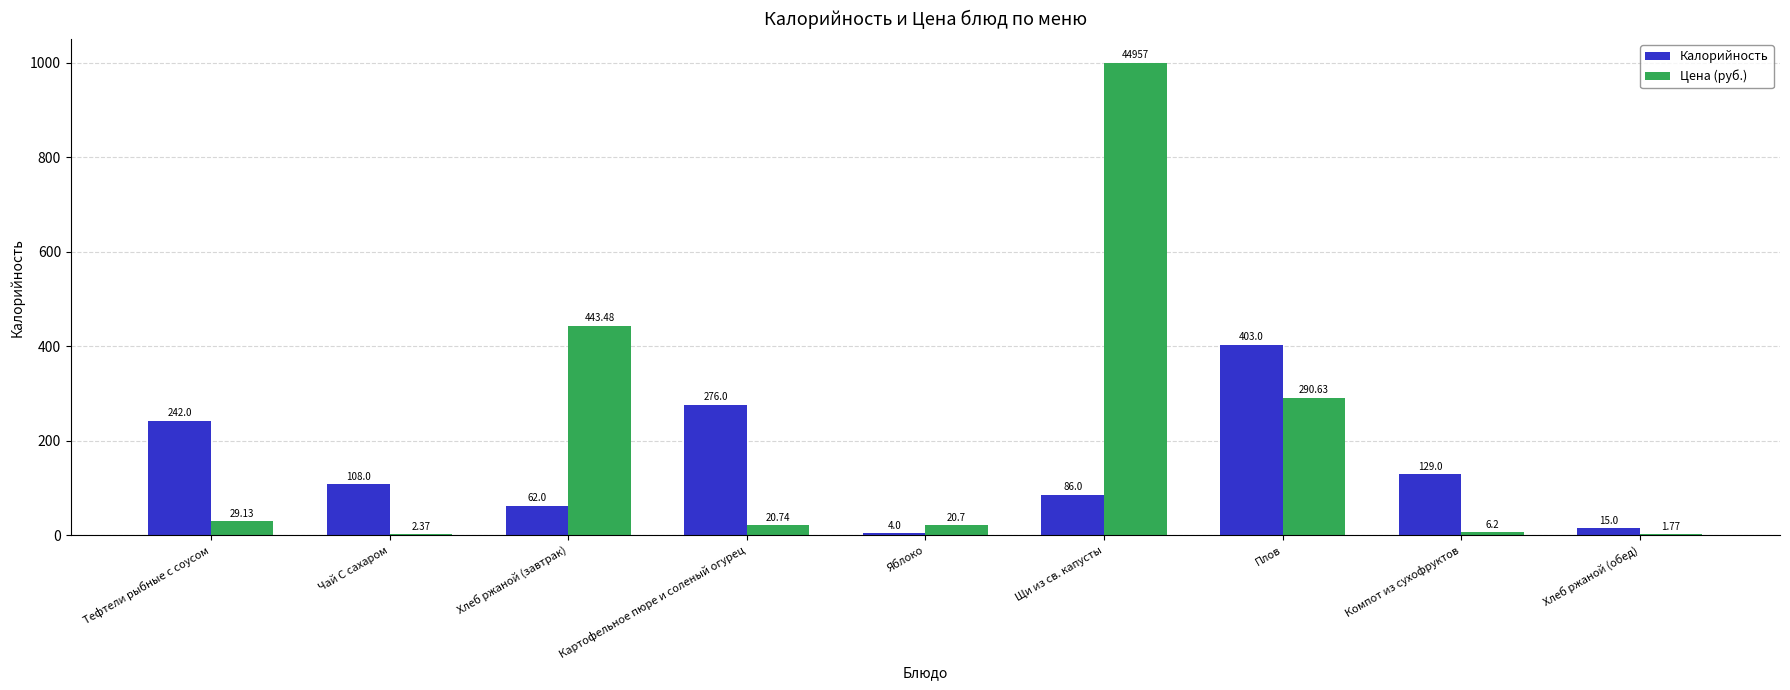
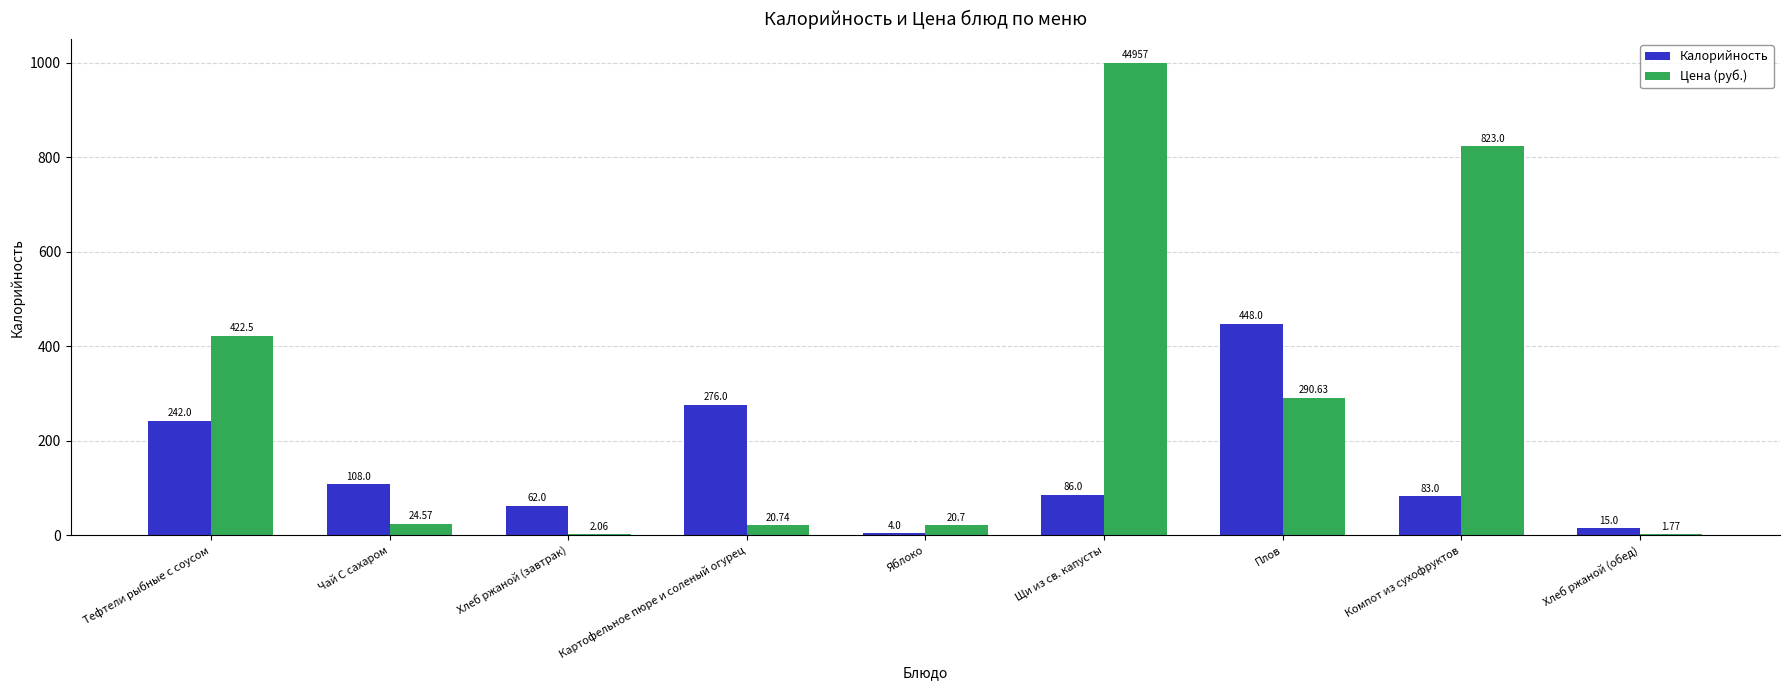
Цена (руб.), Тефтели рыбные с соусом: 29.13 -> 422.5
Цена (руб.), Чай С сахаром: 2.37 -> 24.57
Цена (руб.), Хлеб ржаной (завтрак): 443.48 -> 2.06
Калорийность, Плов: 403.0 -> 448.0
Калорийность, Компот из сухофруктов: 129.0 -> 83.0
Цена (руб.), Компот из сухофруктов: 6.2 -> 823.0
